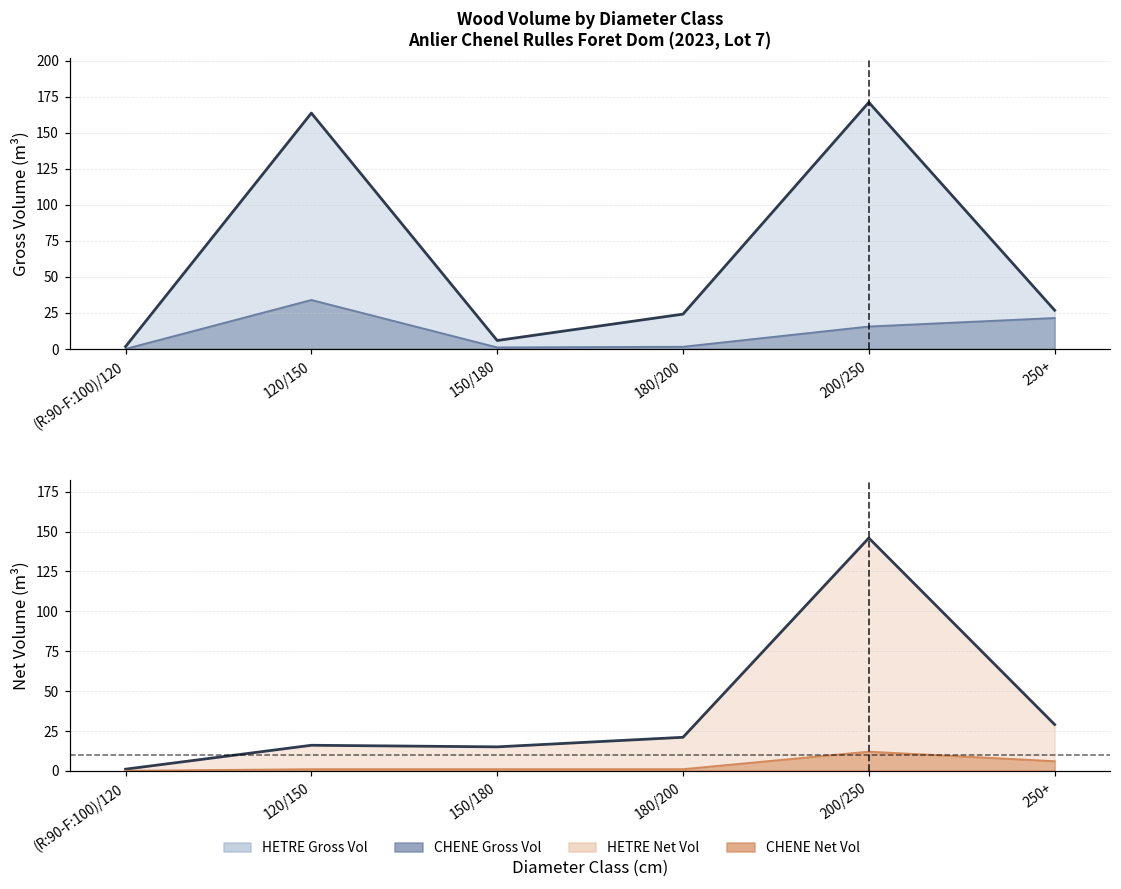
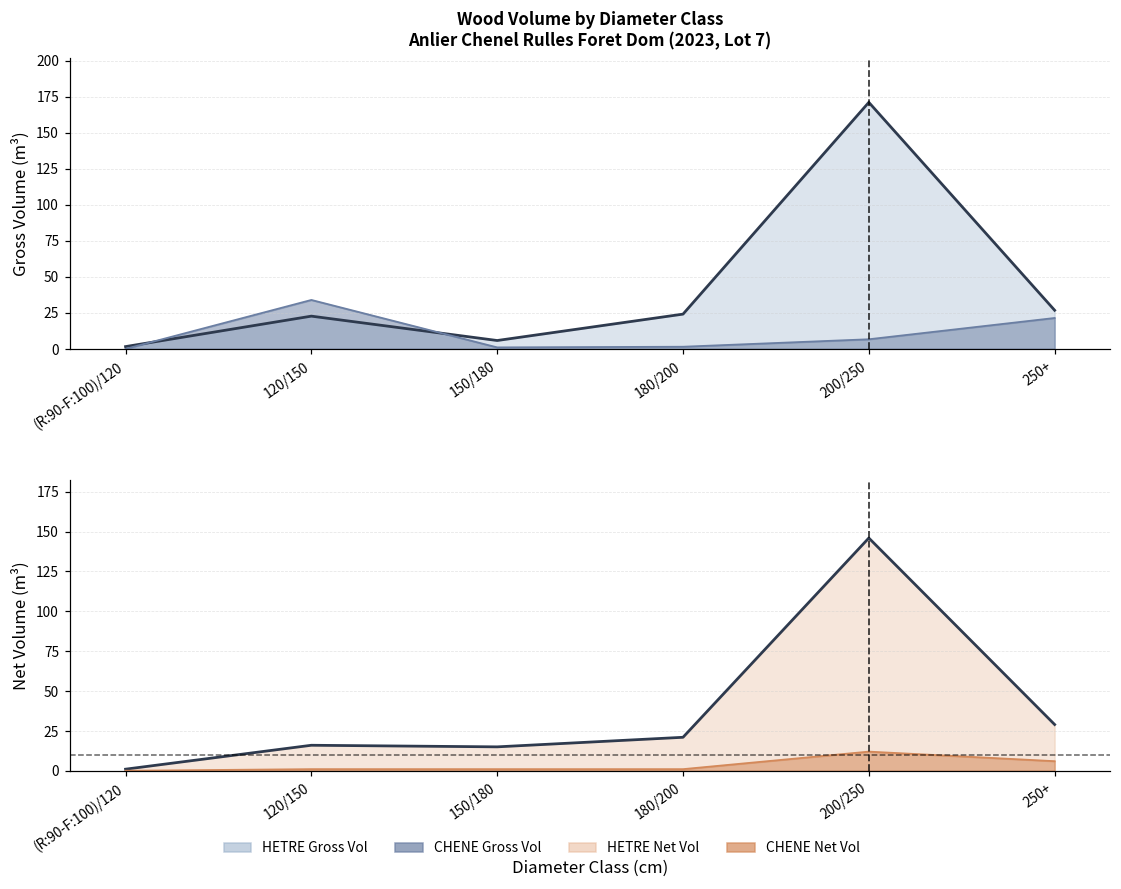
Wood Volume by Diameter Class Anlier Chenel Rulles Foret Dom (2023, Lot 7), HETRE Gross Vol, 120/150: 164 -> 23
Wood Volume by Diameter Class Anlier Chenel Rulles Foret Dom (2023, Lot 7), CHENE Gross Vol, 200/250: 16 -> 7
